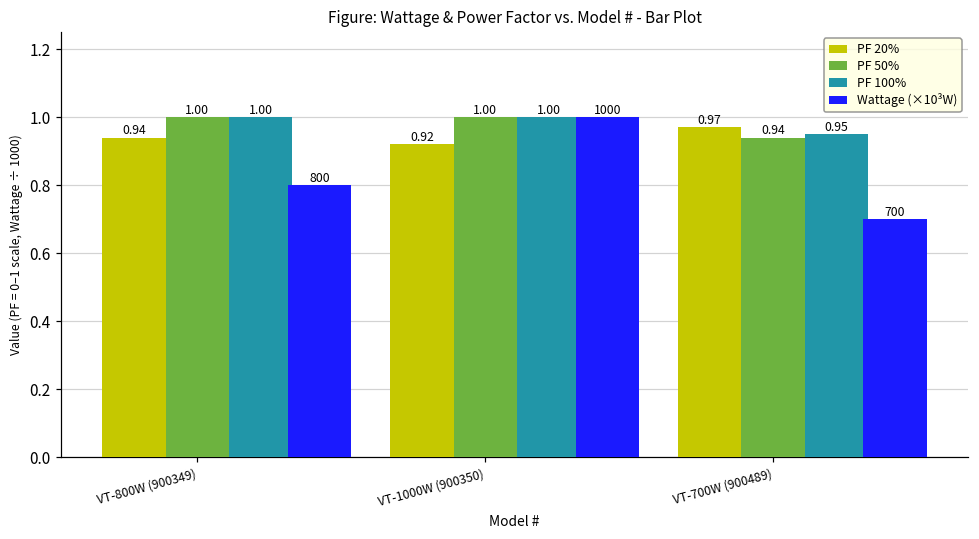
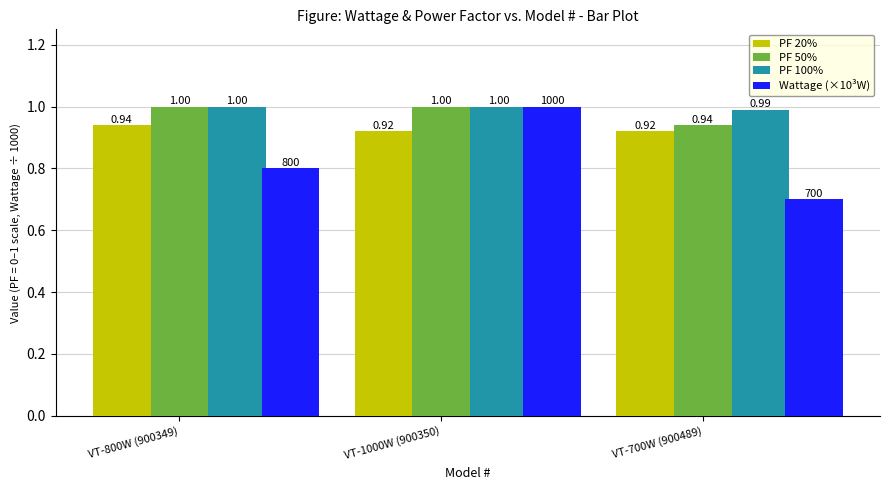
PF 20%, VT-700W (900489): 0.97 -> 0.92
PF 100%, VT-700W (900489): 0.95 -> 0.99
